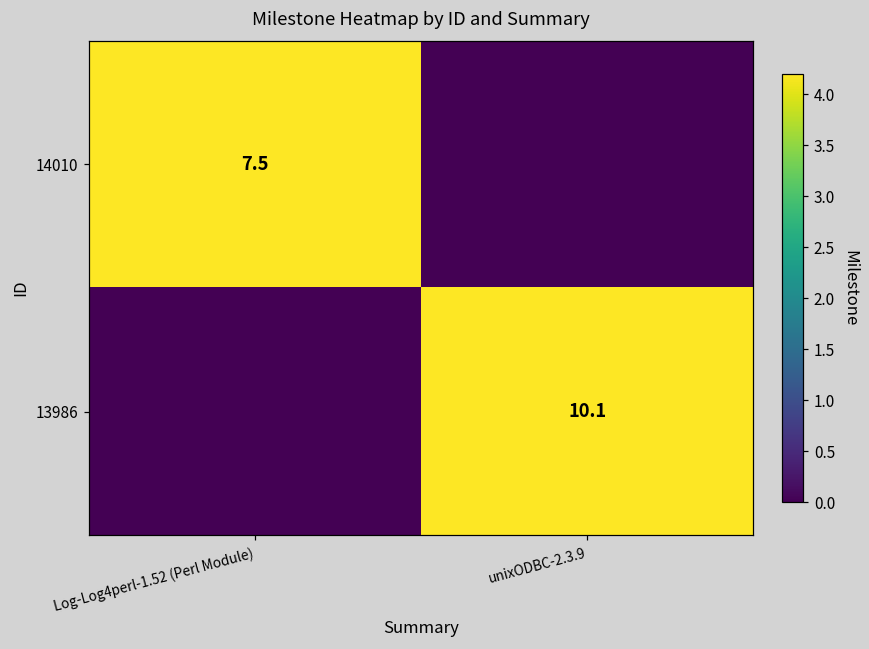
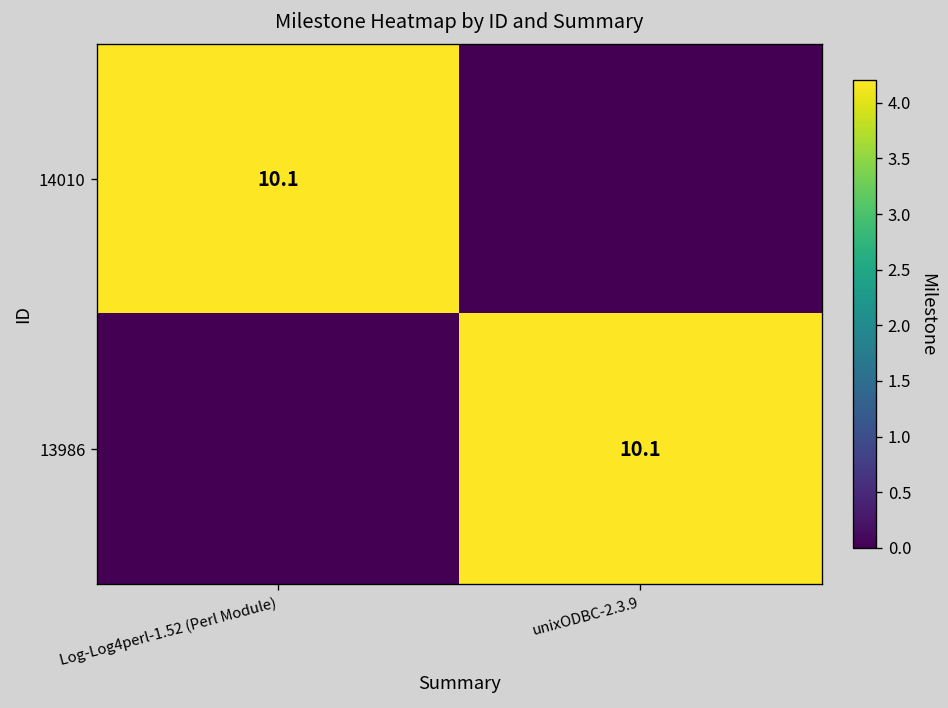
14010, Log-Log4perl-1.52 (Perl Module): 7.5 -> 10.1
